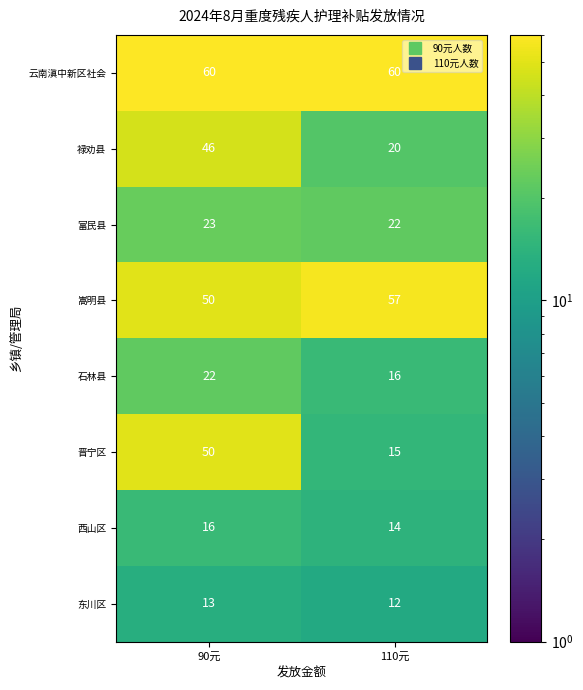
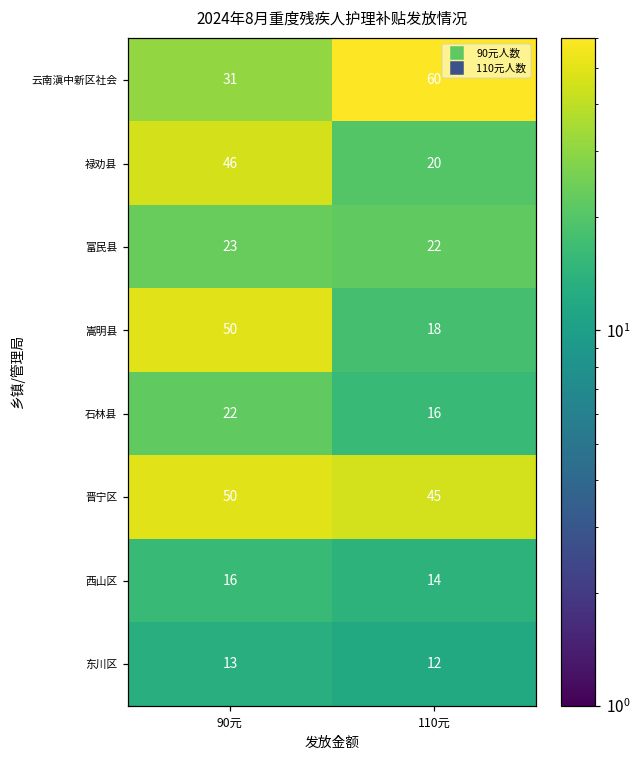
云南滇中新区社会, 90元: 60 -> 31
嵩明县, 110元: 57 -> 18
晋宁区, 110元: 15 -> 45
